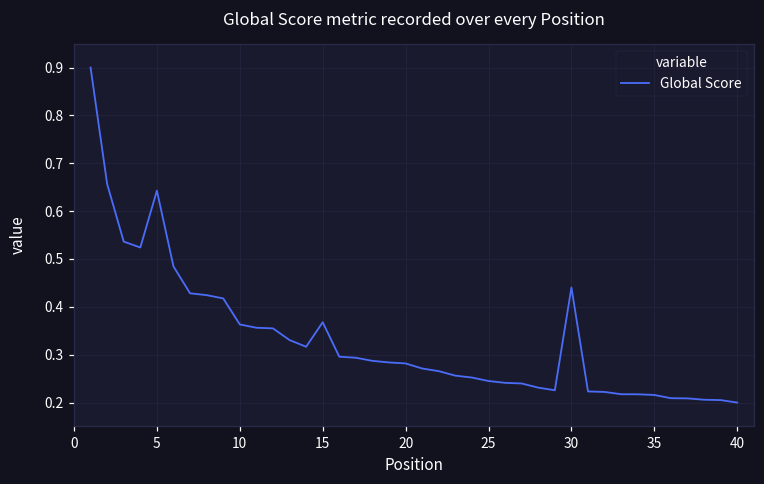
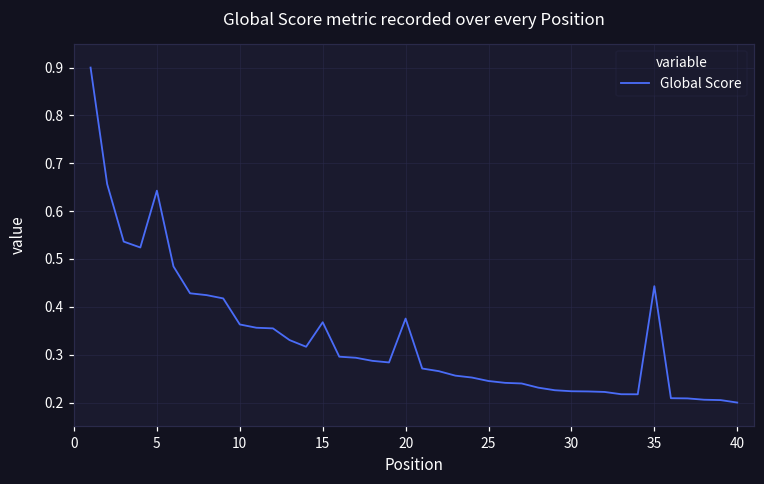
20: 0.28 -> 0.38
30: 0.44 -> 0.22
35: 0.22 -> 0.44
